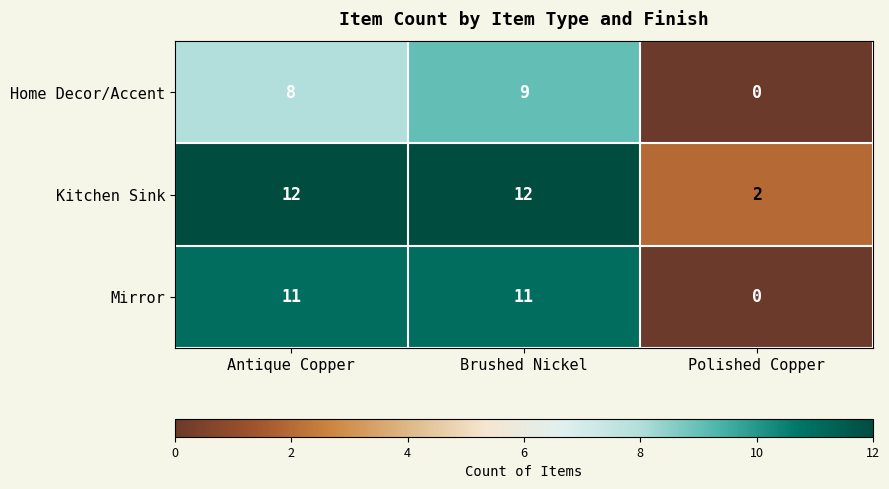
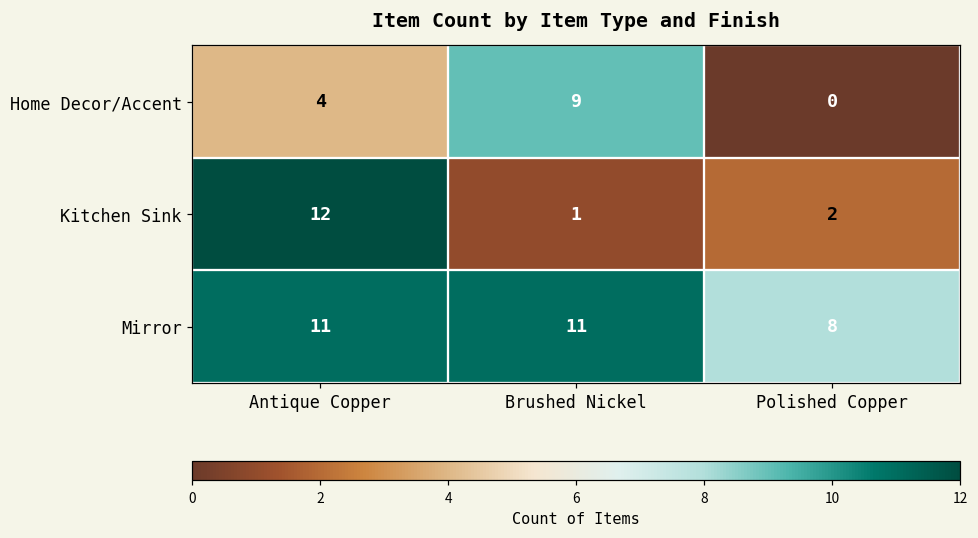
Home Decor/Accent, Antique Copper: 8 -> 4
Kitchen Sink, Brushed Nickel: 12 -> 1
Mirror, Polished Copper: 0 -> 8
